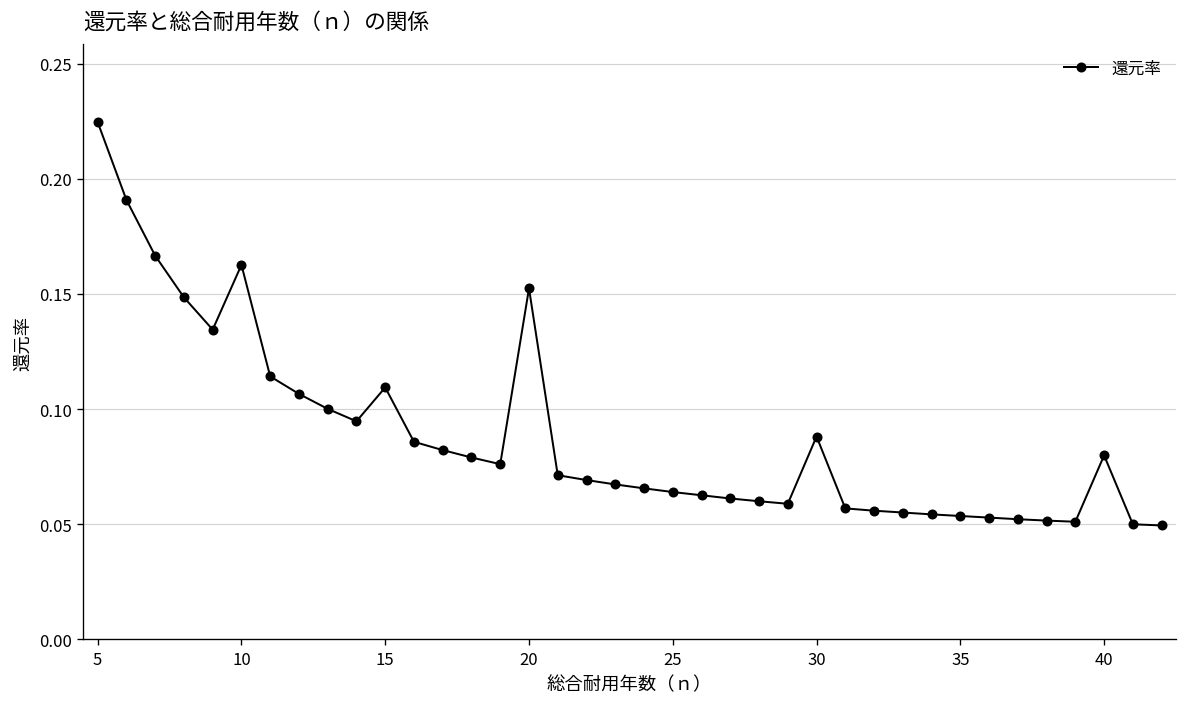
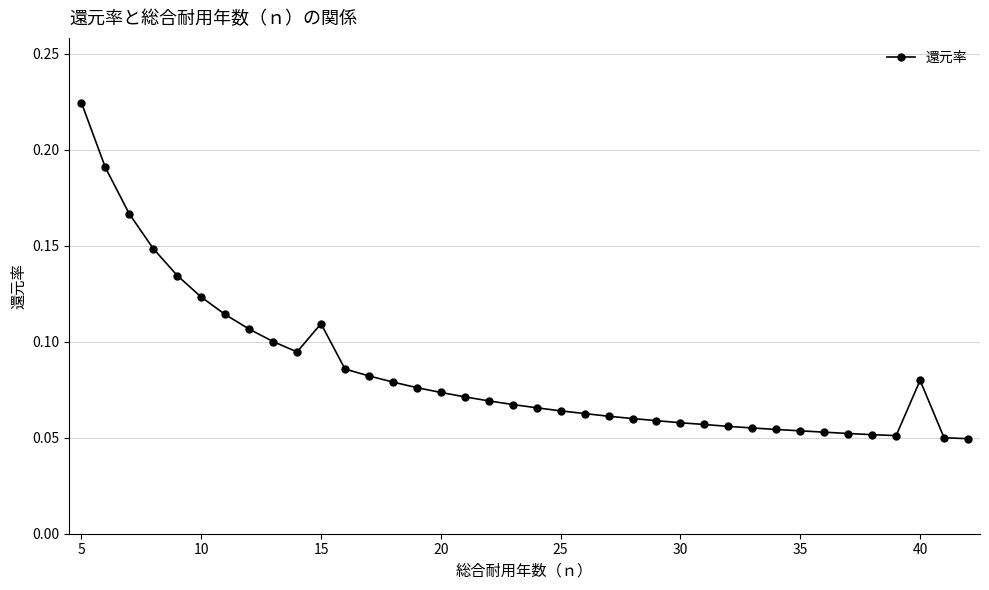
10: 0.163 -> 0.123
20: 0.152 -> 0.074
30: 0.088 -> 0.058
